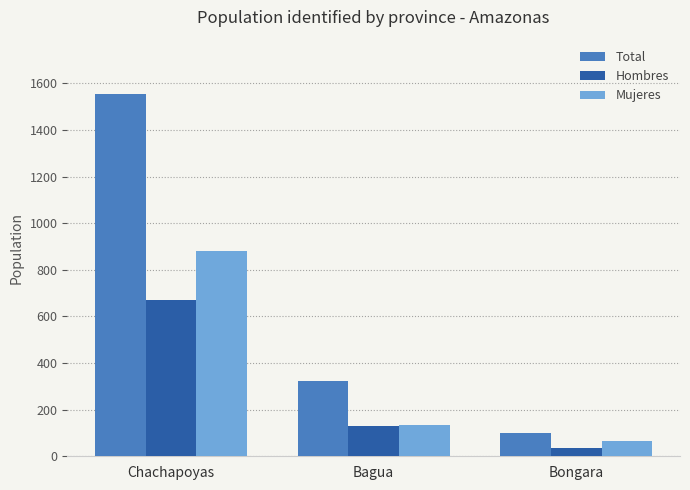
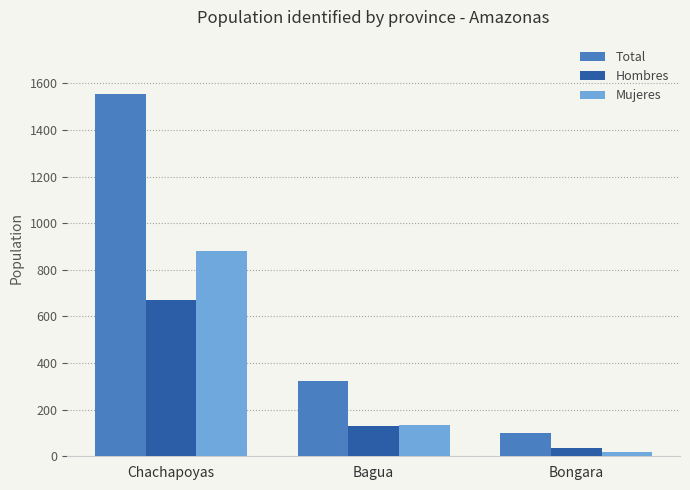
Mujeres, Bongara: 70 -> 20
